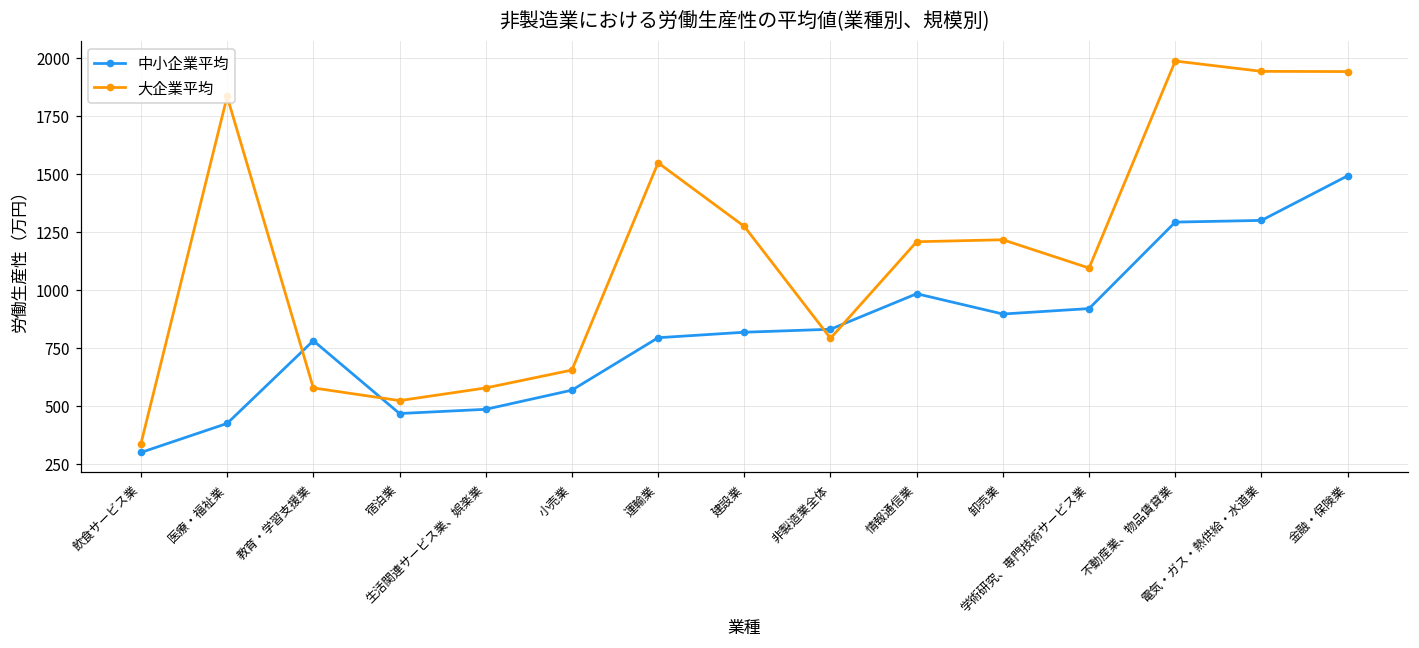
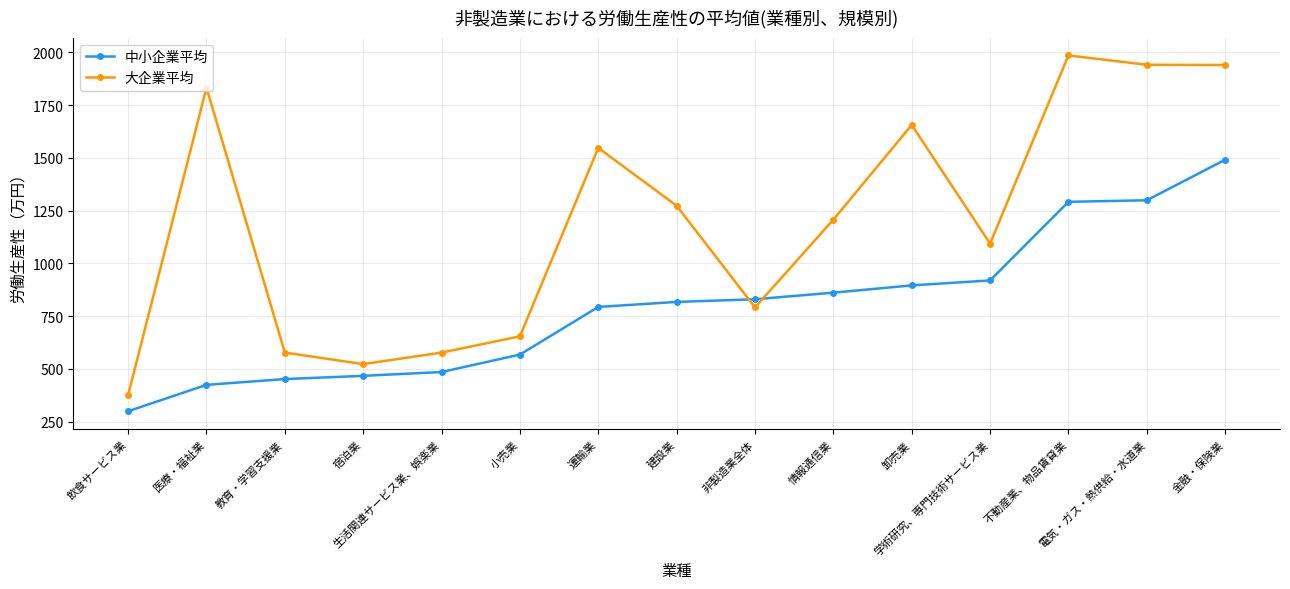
大企業平均, 飲食サービス業: 340 -> 380
中小企業平均, 教育・学習支援業: 780 -> 450
中小企業平均, 情報通信業: 980 -> 860
大企業平均, 卸売業: 1220 -> 1660
